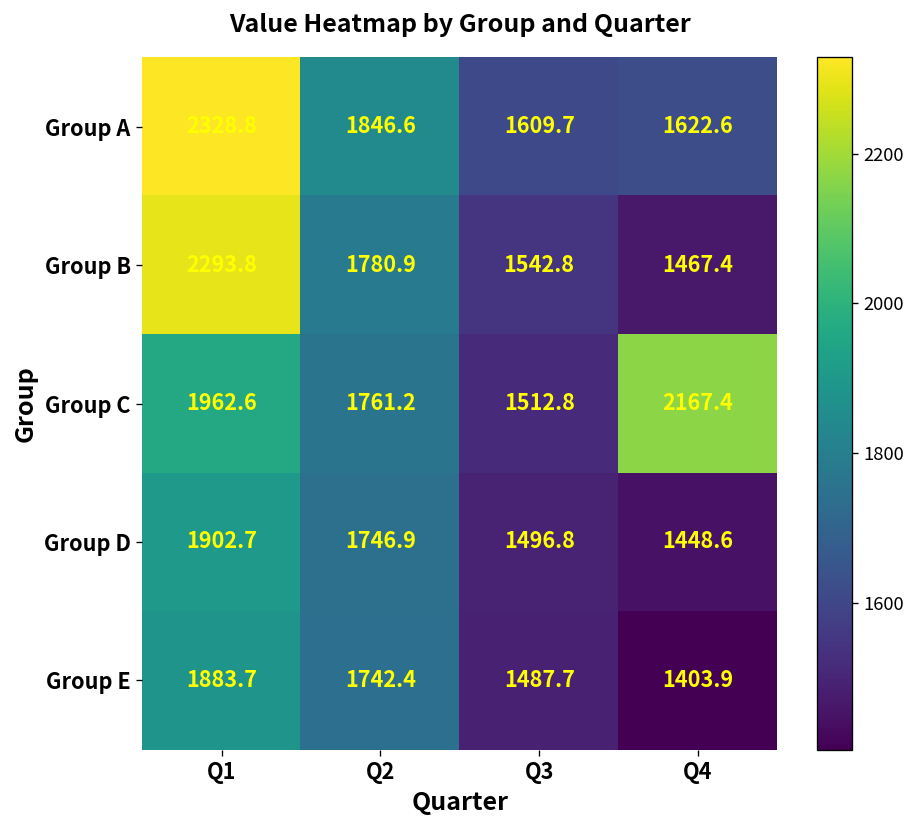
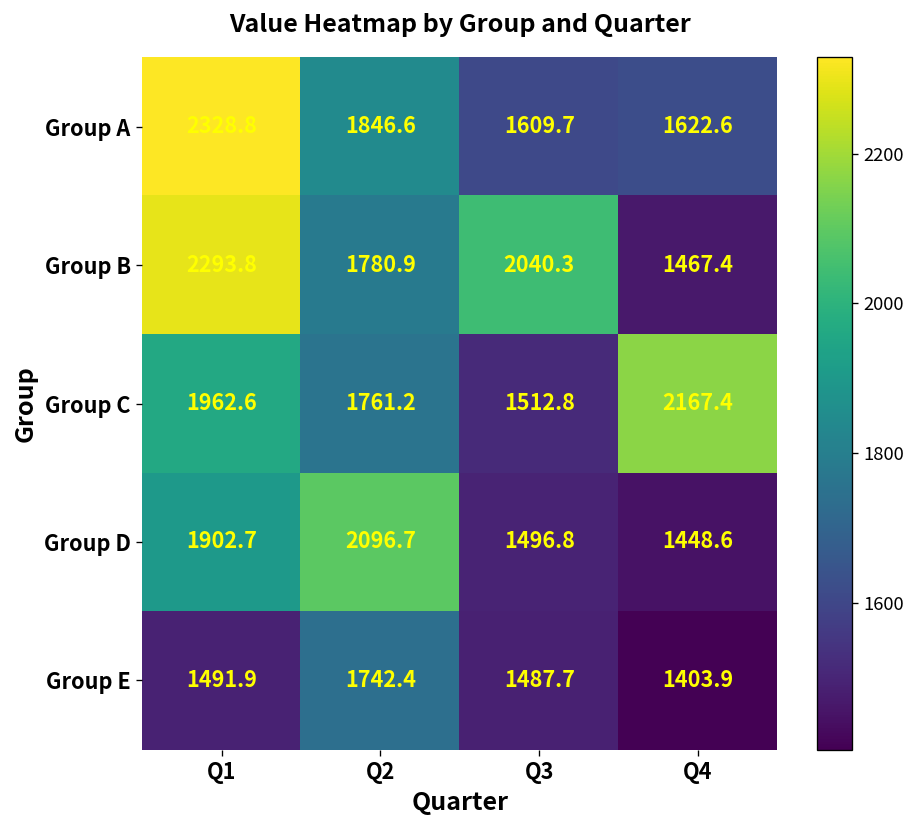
Group B, Q3: 1542.8 -> 2040.3
Group D, Q2: 1746.9 -> 2096.7
Group E, Q1: 1883.7 -> 1491.9
